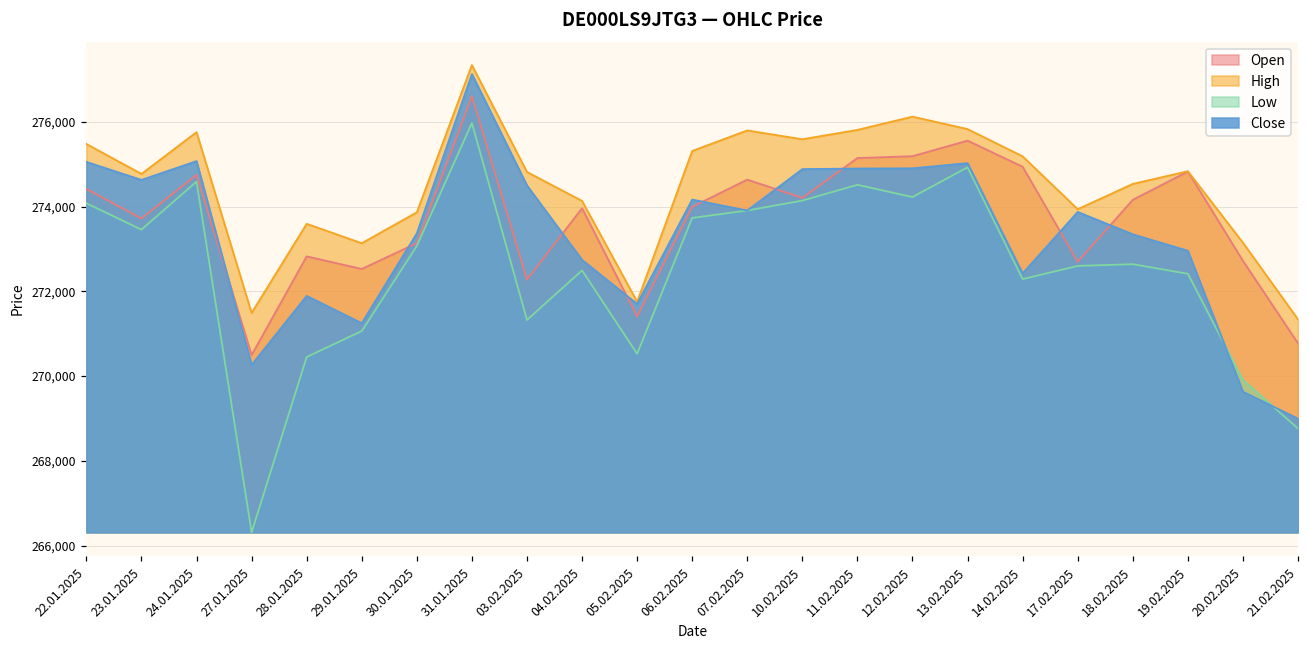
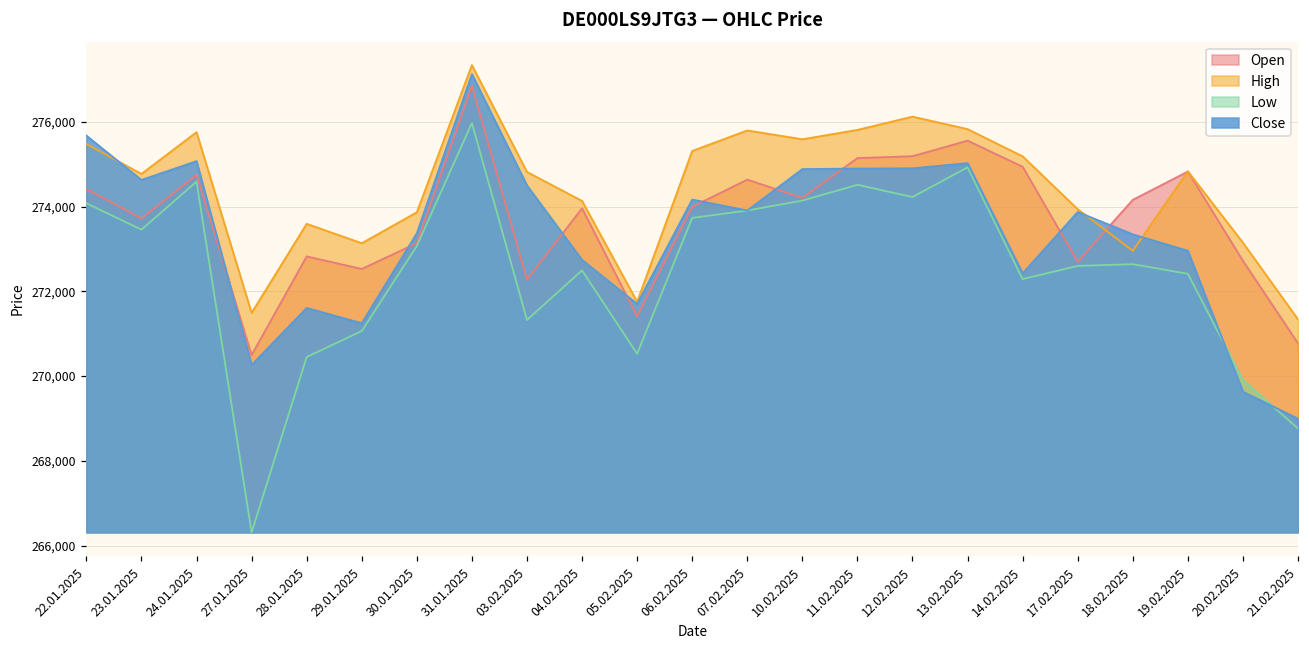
Close, 22.01.2025: 275,100 -> 275,700
Close, 28.01.2025: 271,900 -> 271,600
Open, 31.01.2025: 276,600 -> 276,800
High, 18.02.2025: 274,500 -> 273,000
